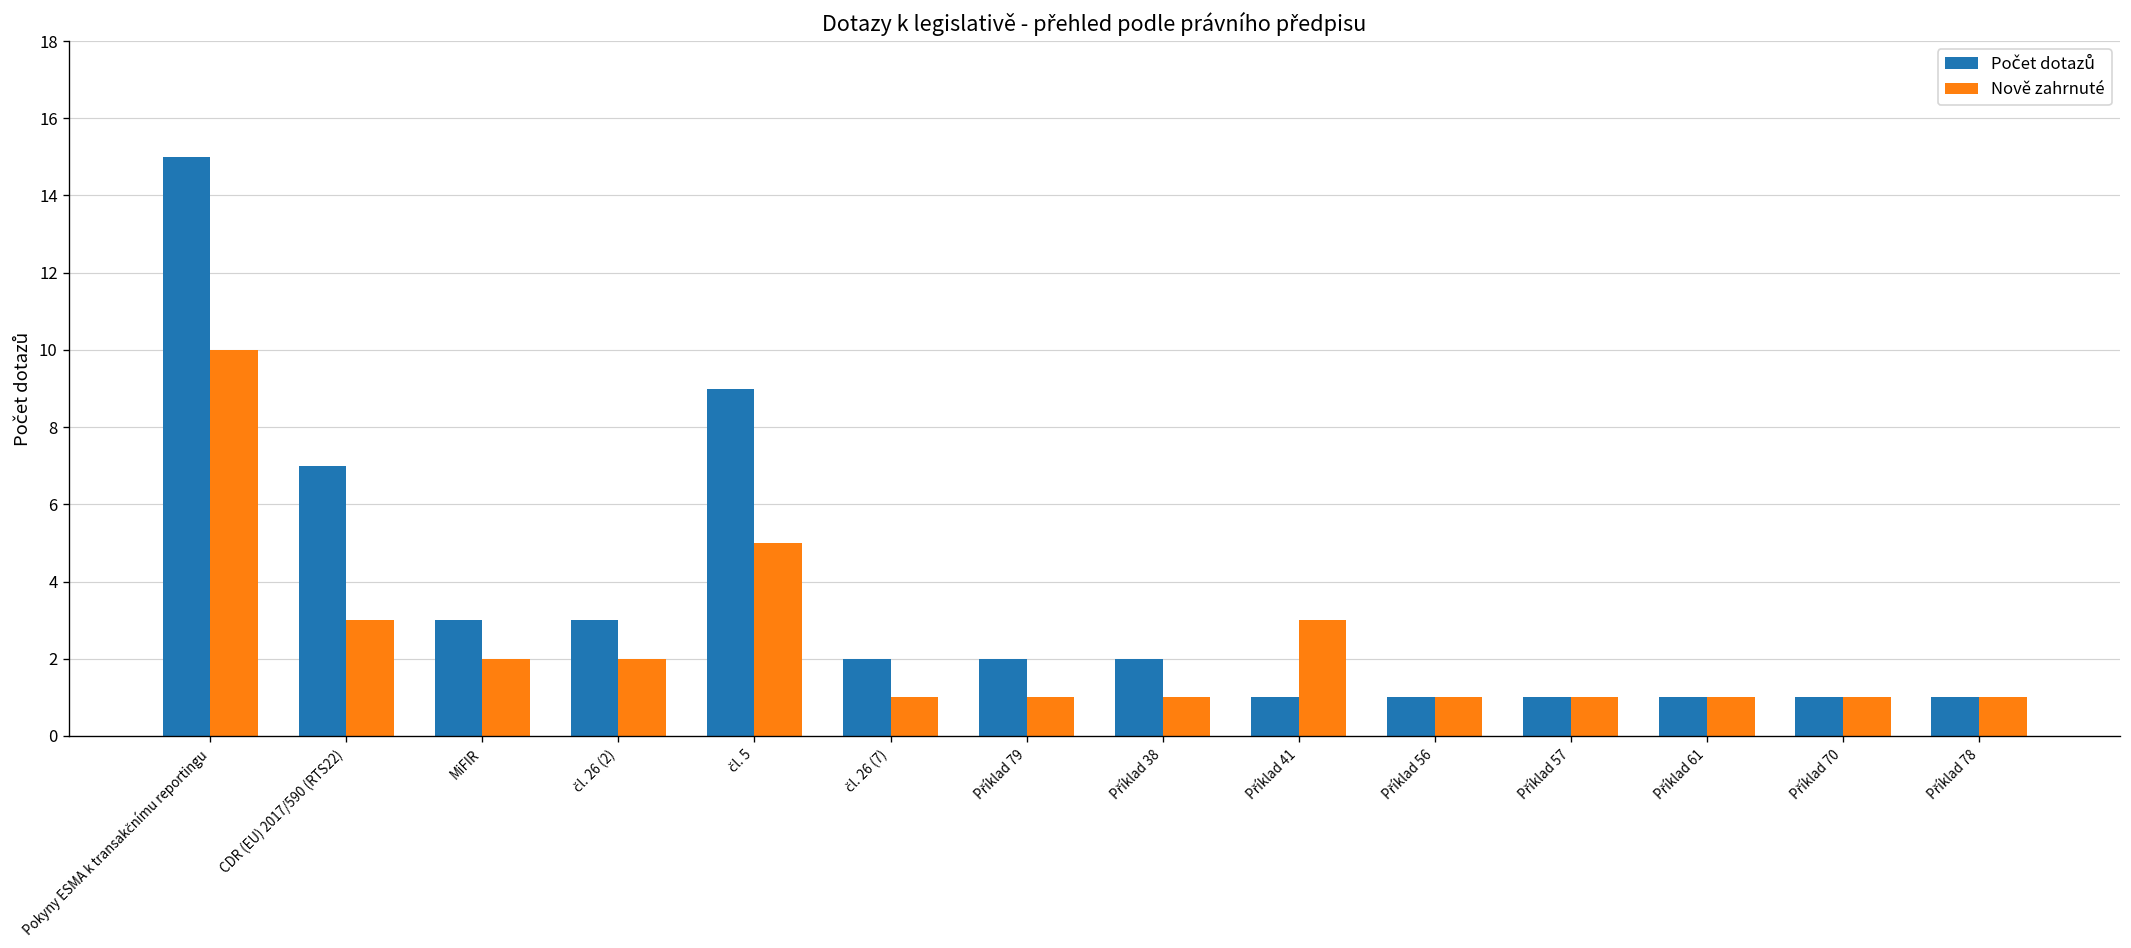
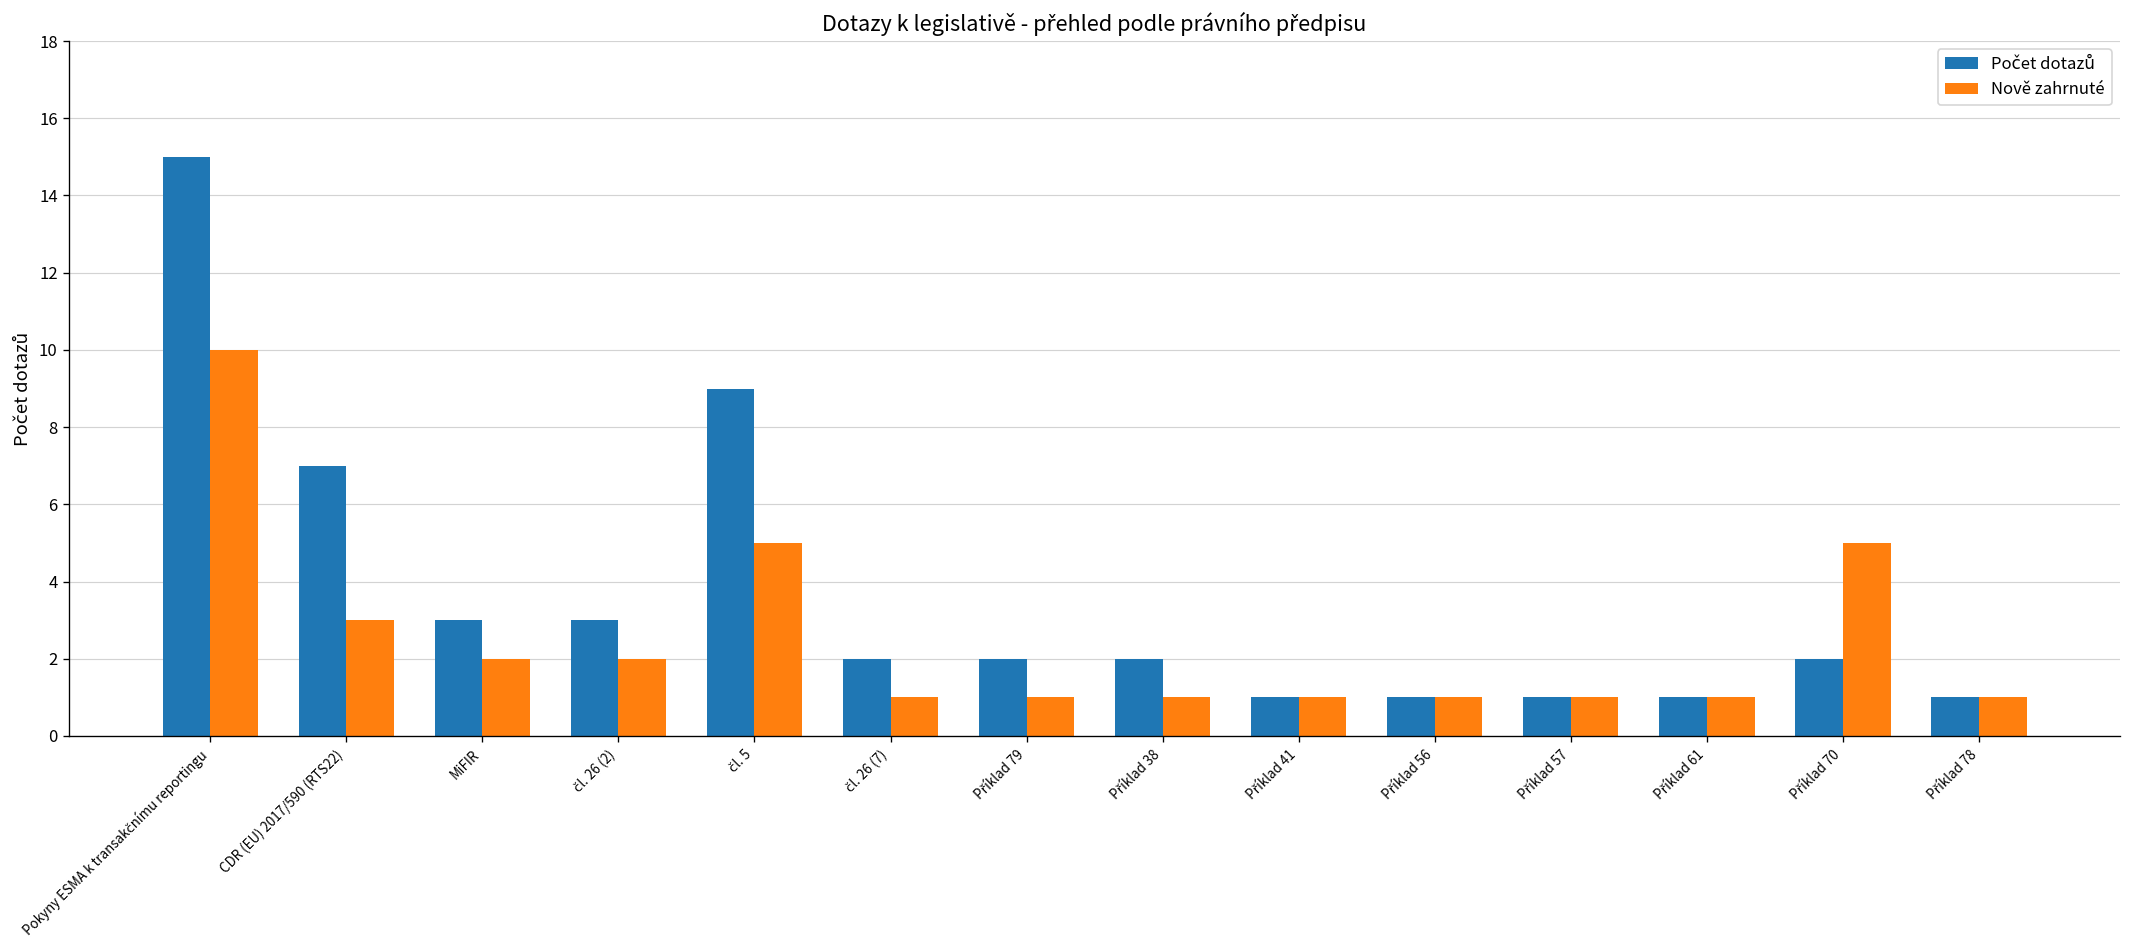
Nově zahrnuté, Příklad 41: 3 -> 1
Počet dotazů, Příklad 70: 1 -> 2
Nově zahrnuté, Příklad 70: 1 -> 5
